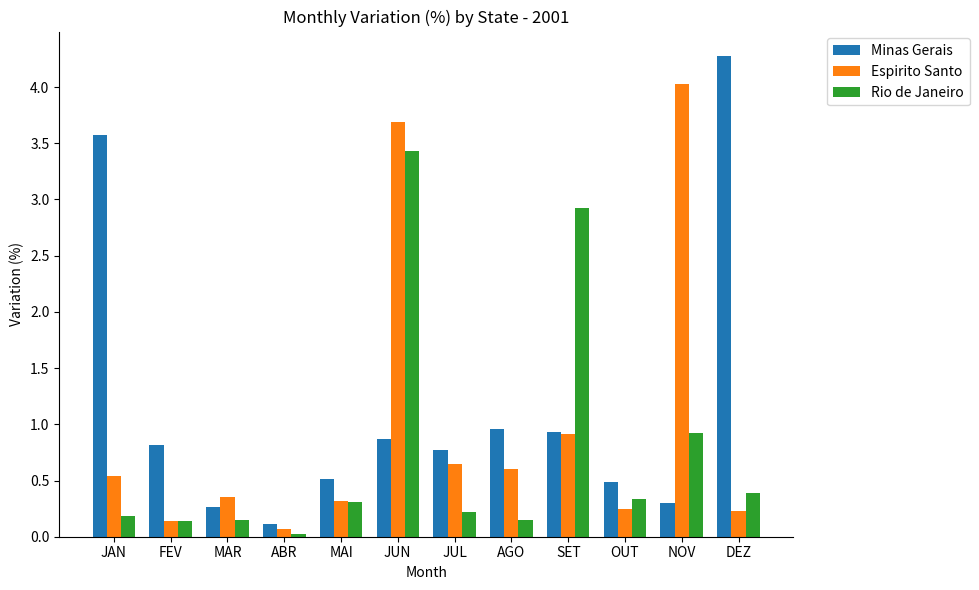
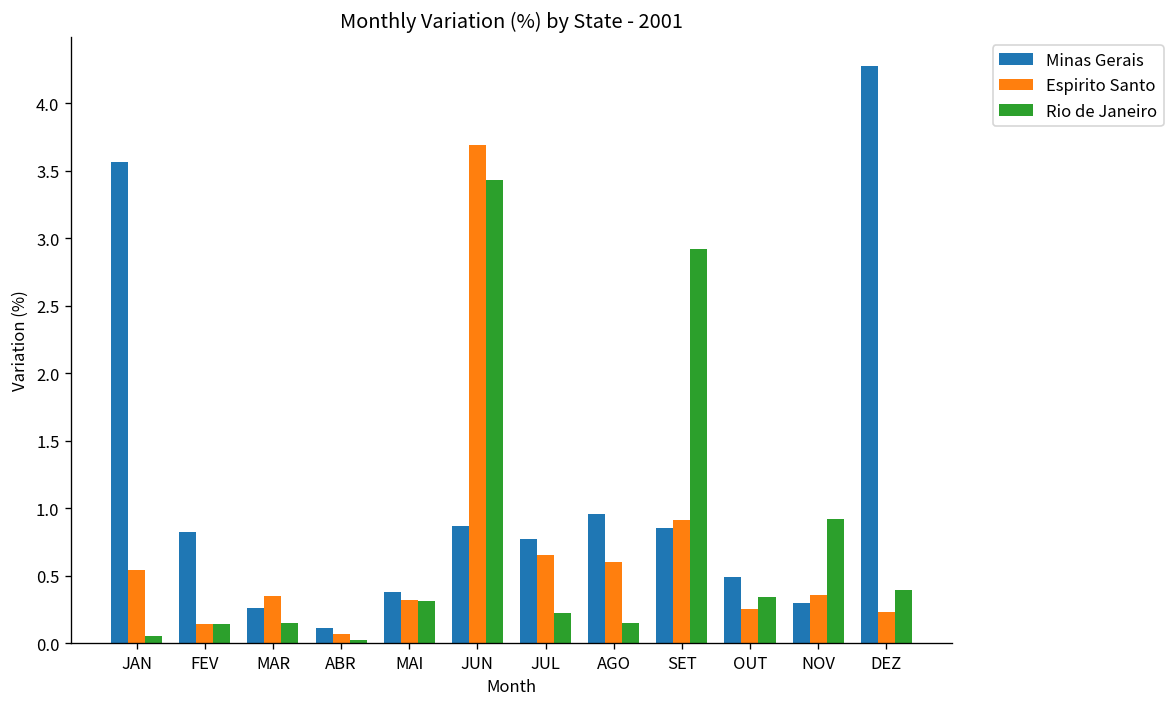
Rio de Janeiro, JAN: 0.18 -> 0.05
Minas Gerais, MAI: 0.51 -> 0.38
Minas Gerais, SET: 0.93 -> 0.85
Espirito Santo, NOV: 4.03 -> 0.36
